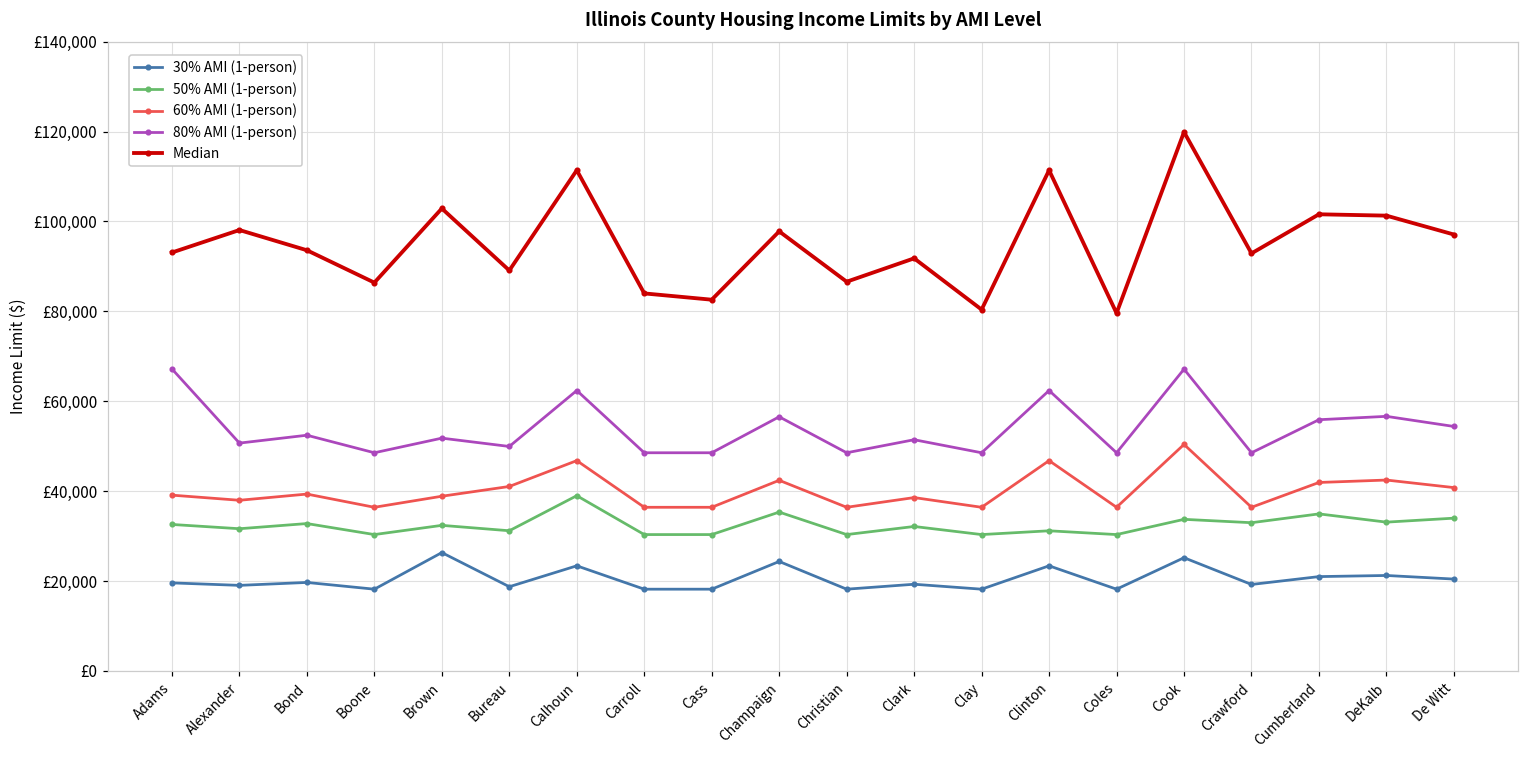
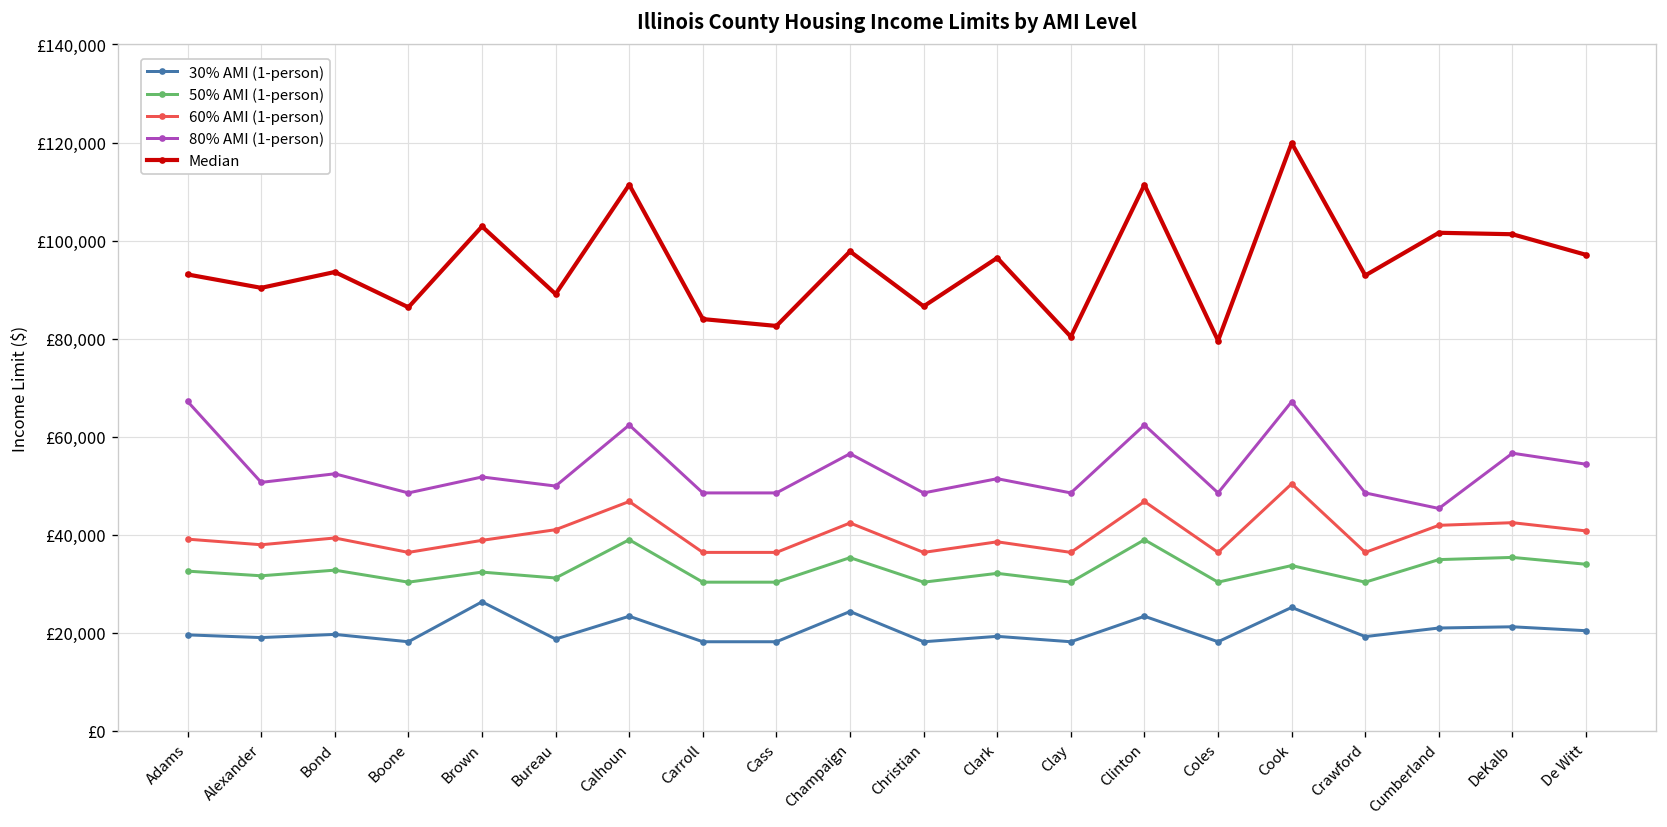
Median, Alexander: £98,000 -> £90,000
Median, Clark: £92,000 -> £96,000
50% AMI (1-person), Clinton: £31,000 -> £39,000
50% AMI (1-person), Crawford: £33,000 -> £30,000
80% AMI (1-person), Cumberland: £56,000 -> £45,000
50% AMI (1-person), DeKalb: £33,000 -> £35,000
